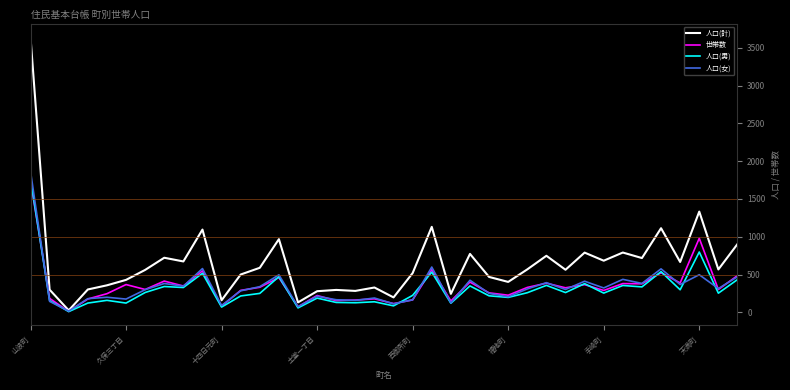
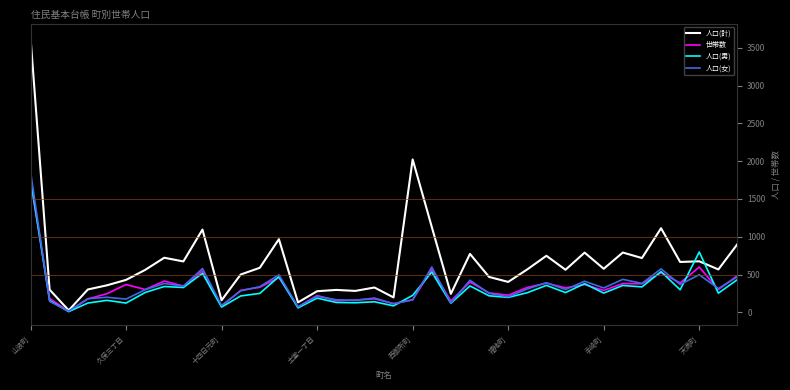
人口(計), 西御所町: 500 -> 2000
人口(計), 手崎町: 700 -> 600
人口(計), 天満町: 1300 -> 700
世帯数, 天満町: 1000 -> 600
